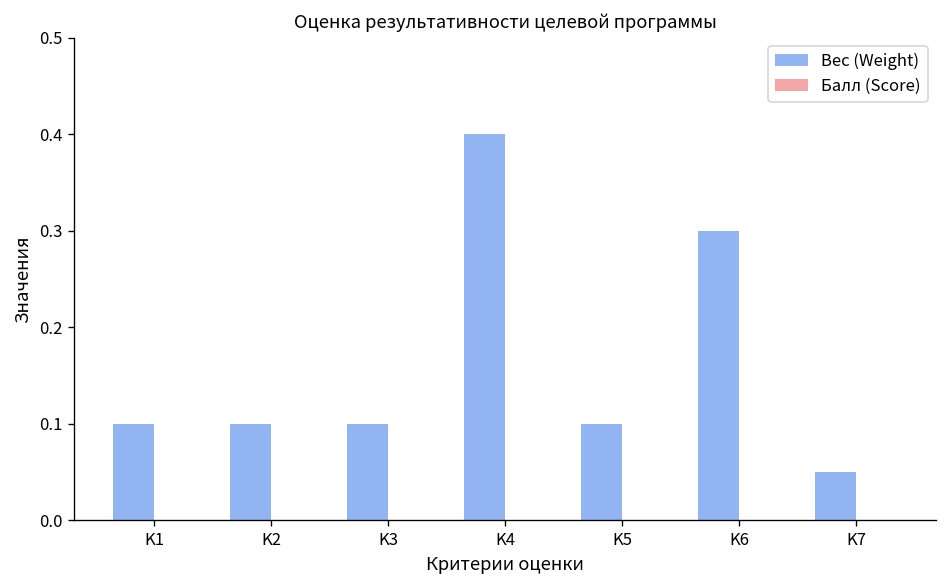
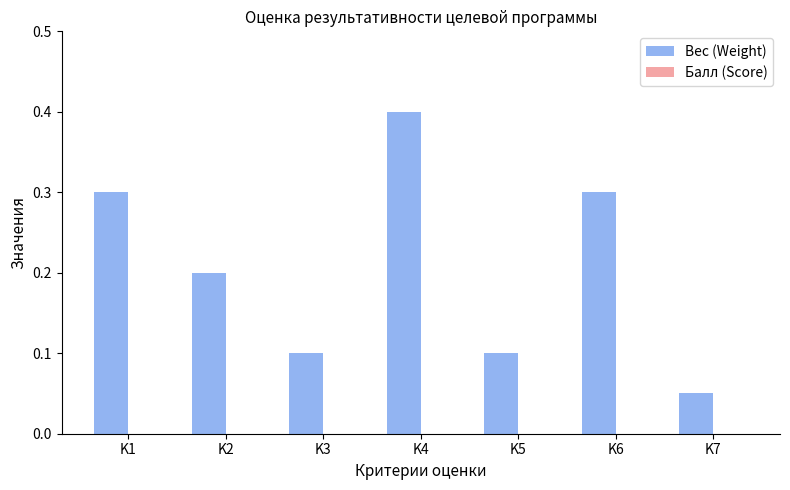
Вес (Weight), K1: 0.1 -> 0.3
Вес (Weight), K2: 0.1 -> 0.2
